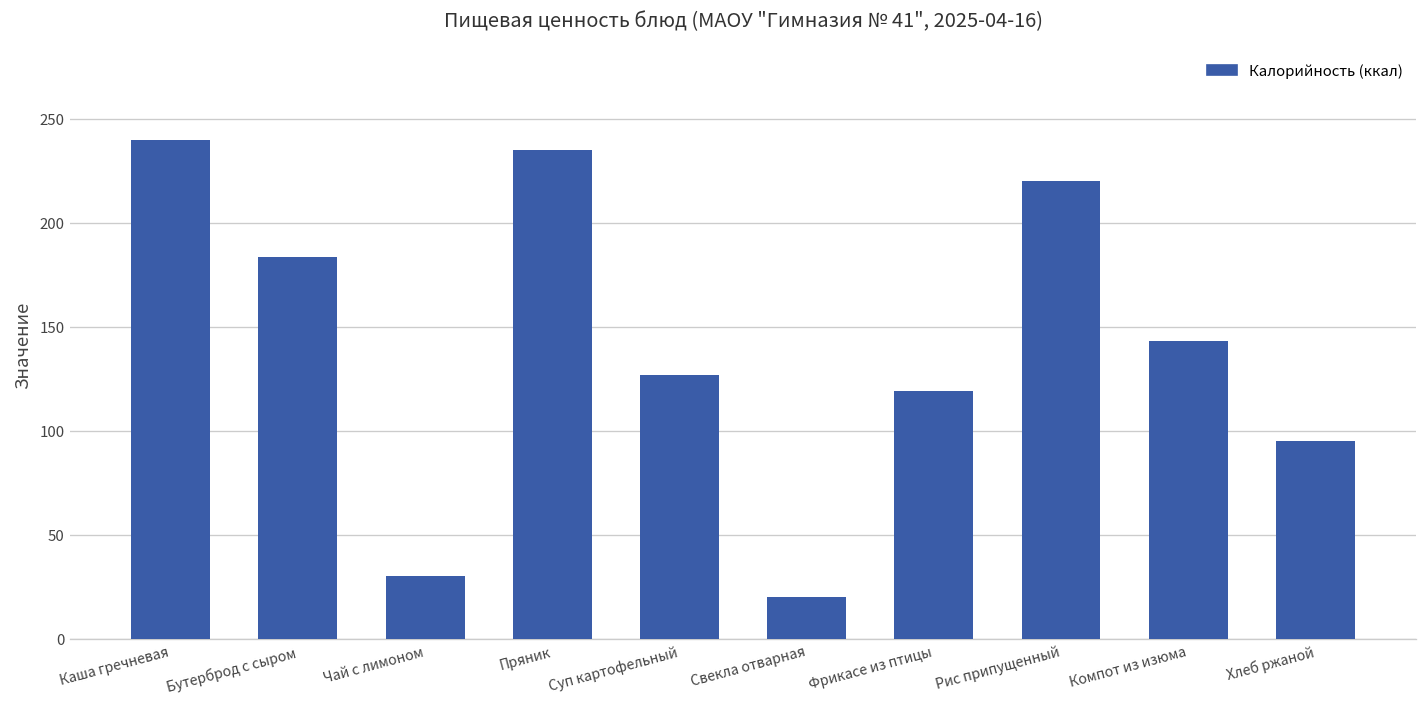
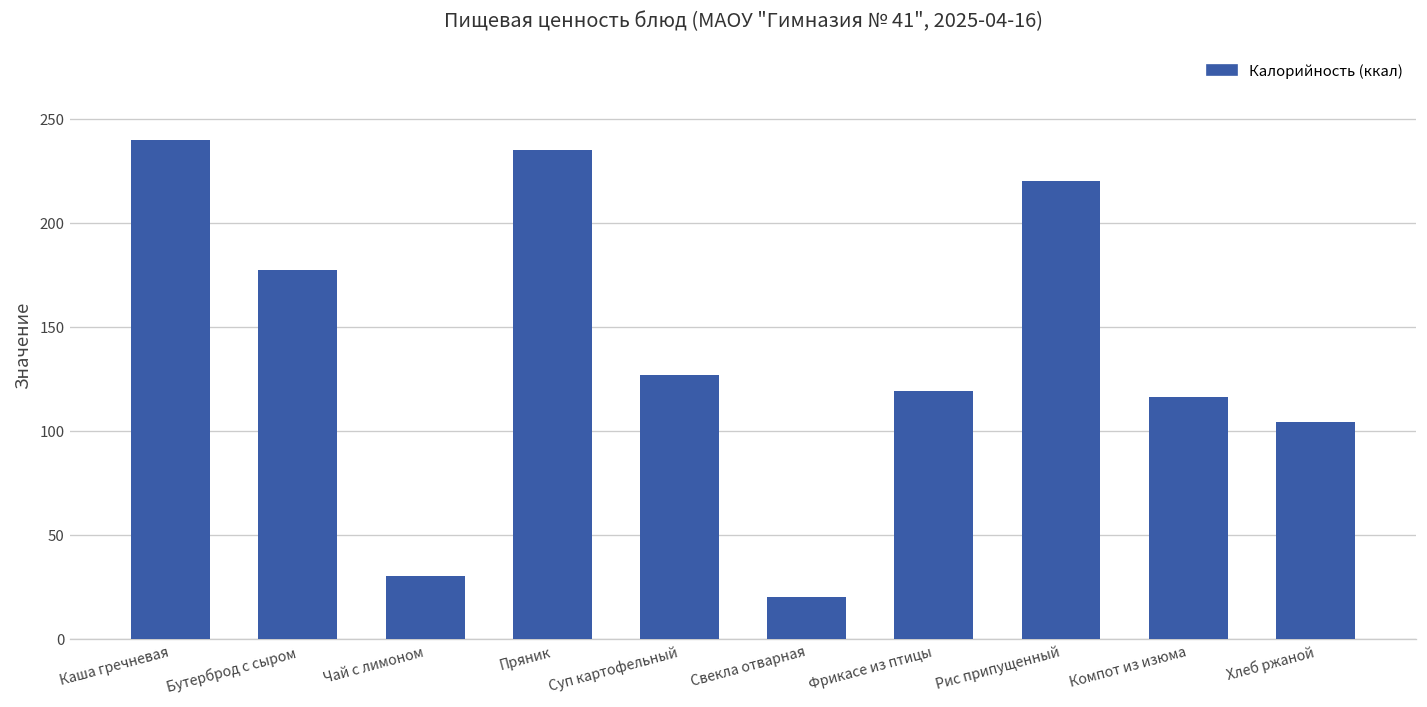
Бутерброд с сыром: 184 -> 177
Компот из изюма: 143 -> 116
Хлеб ржаной: 95 -> 104
